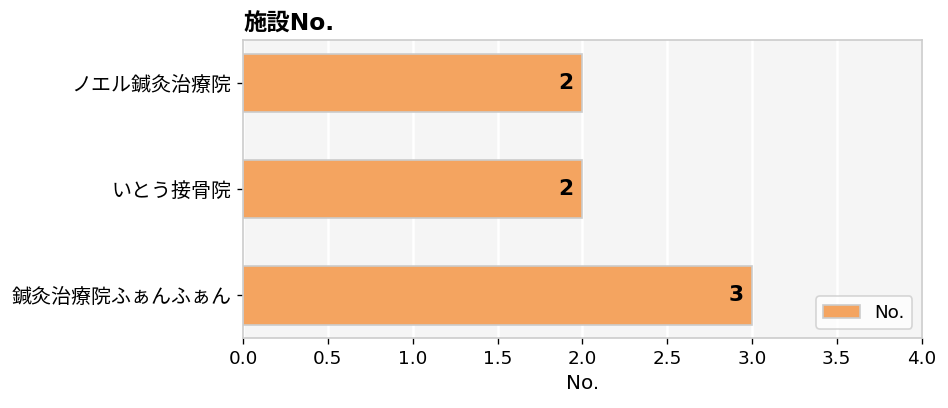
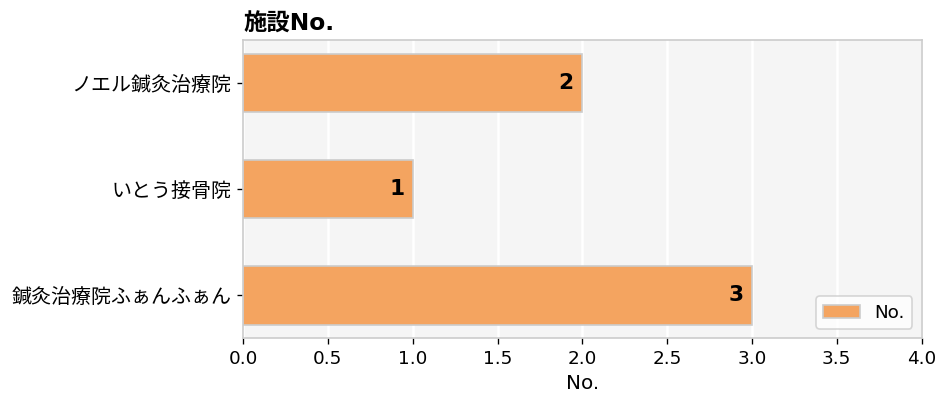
いとう接骨院: 2 -> 1
